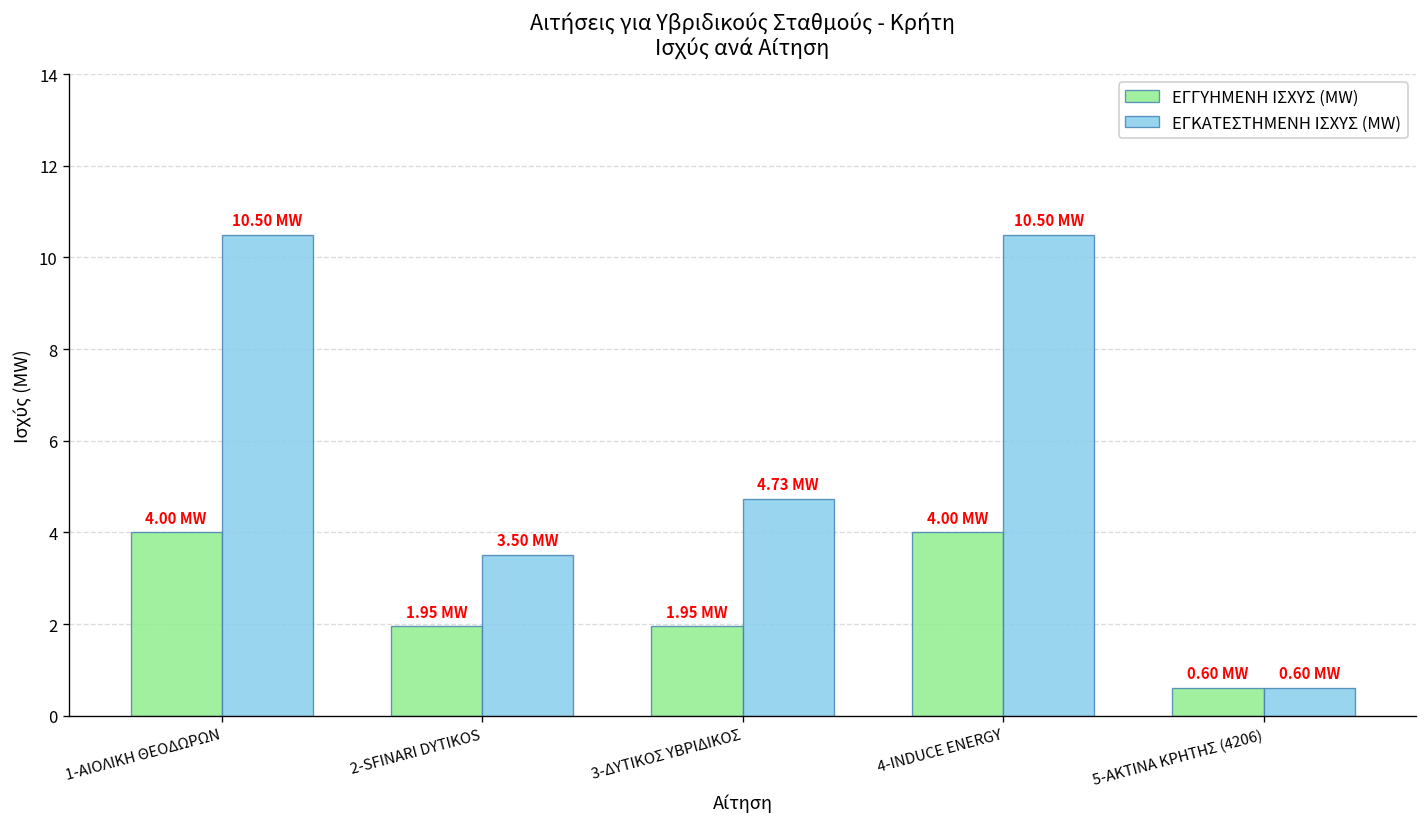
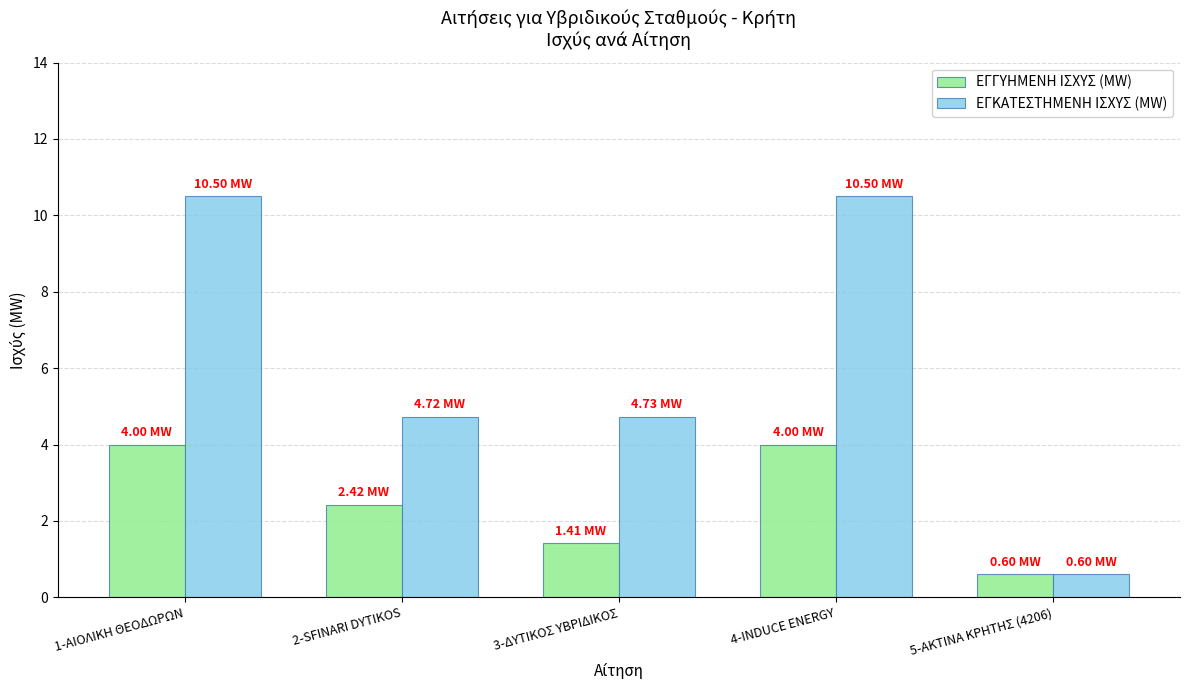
ΕΓΓΥΗΜΕΝΗ ΙΣΧΥΣ (MW), 2-SFINARI DYTIKOS: 1.95 -> 2.42
ΕΓΚΑΤΕΣΤΗΜΕΝΗ ΙΣΧΥΣ (MW), 2-SFINARI DYTIKOS: 3.50 -> 4.72
ΕΓΓΥΗΜΕΝΗ ΙΣΧΥΣ (MW), 3-ΔΥΤΙΚΟΣ ΥΒΡΙΔΙΚΟΣ: 1.95 -> 1.41
